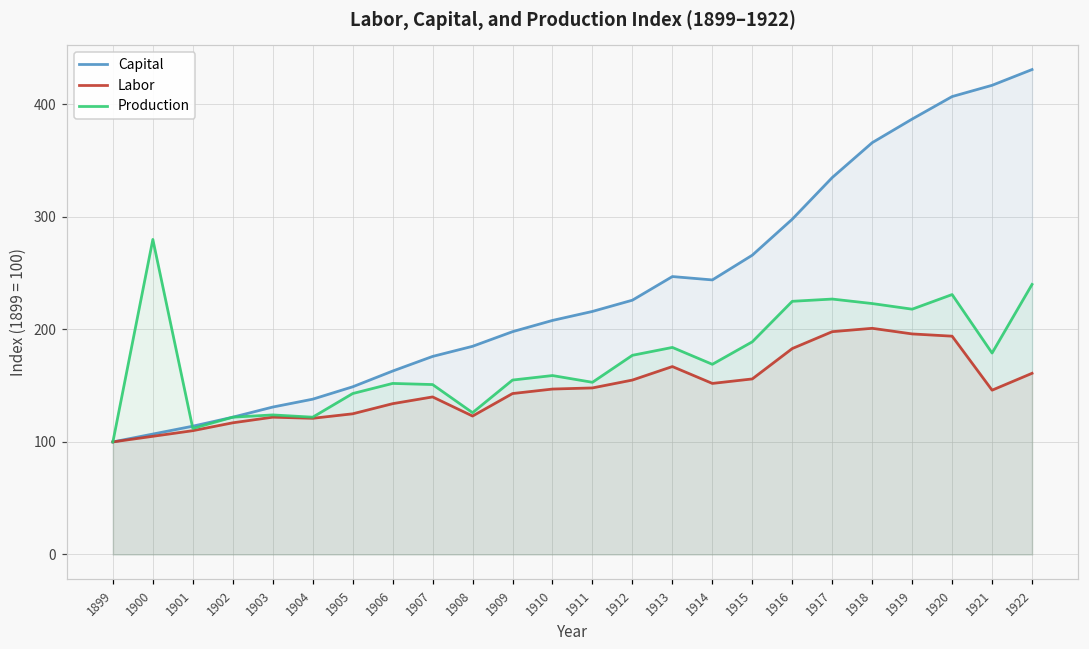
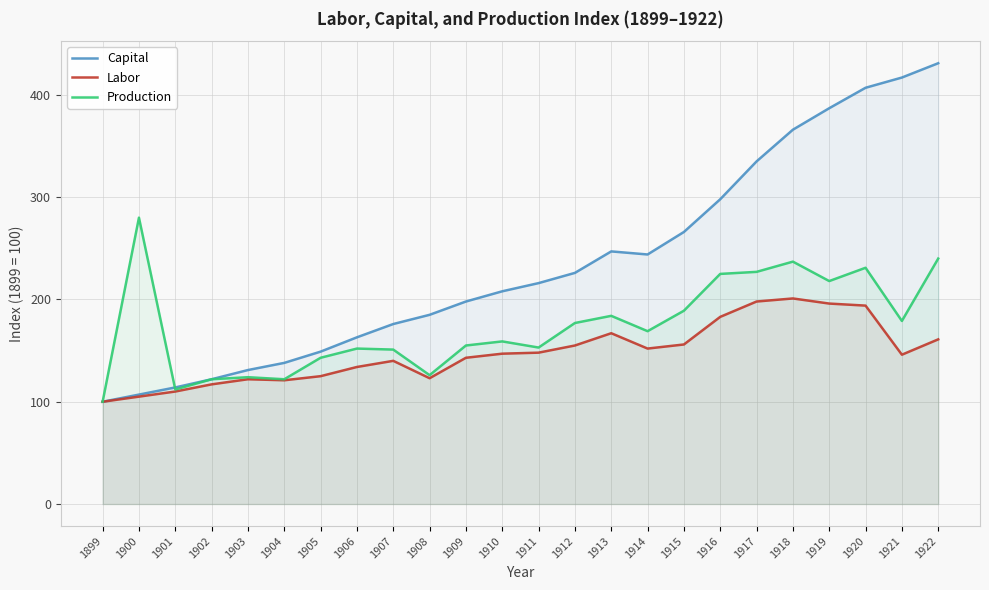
Production, 1918: 223 -> 237
